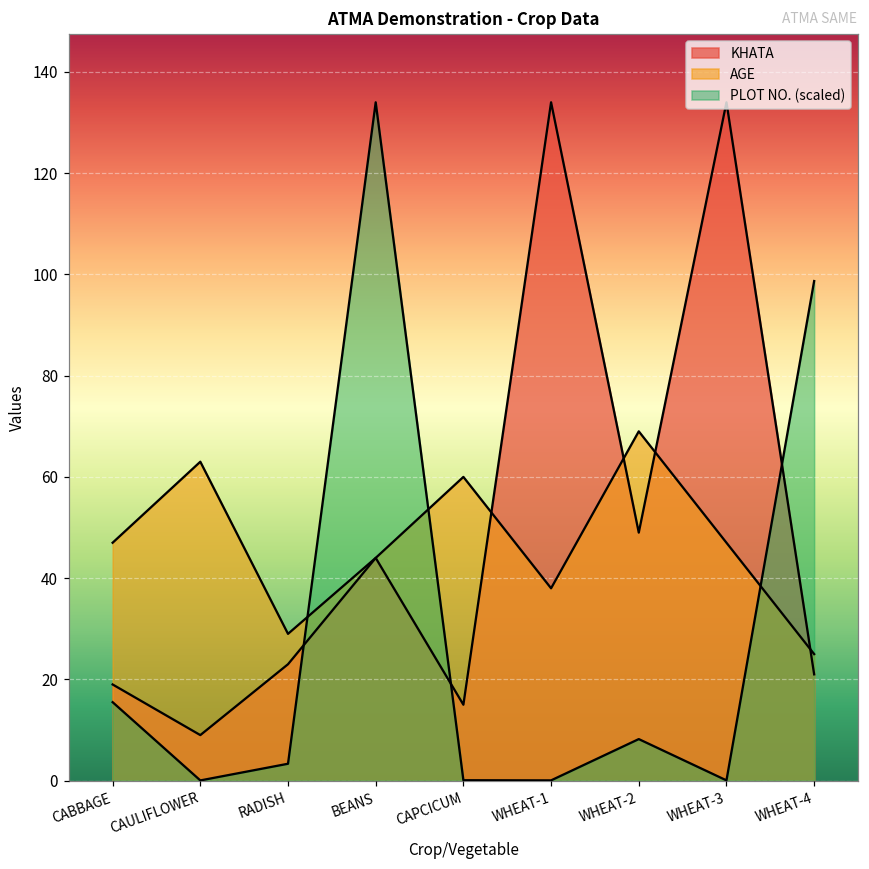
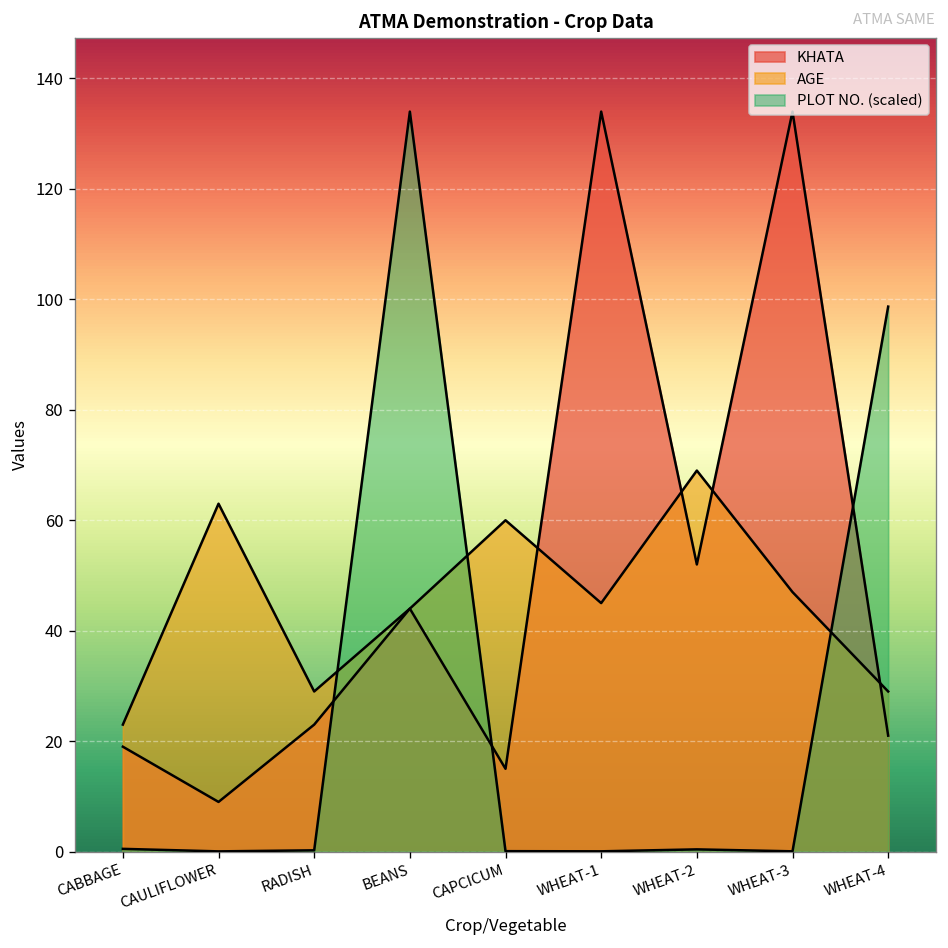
AGE, CABBAGE: 47 -> 23
PLOT NO. (scaled), CABBAGE: 16 -> 1
PLOT NO. (scaled), RADISH: 3 -> 0
AGE, WHEAT-1: 38 -> 45
KHATA, WHEAT-2: 49 -> 52
PLOT NO. (scaled), WHEAT-2: 8 -> 0
AGE, WHEAT-4: 25 -> 29
